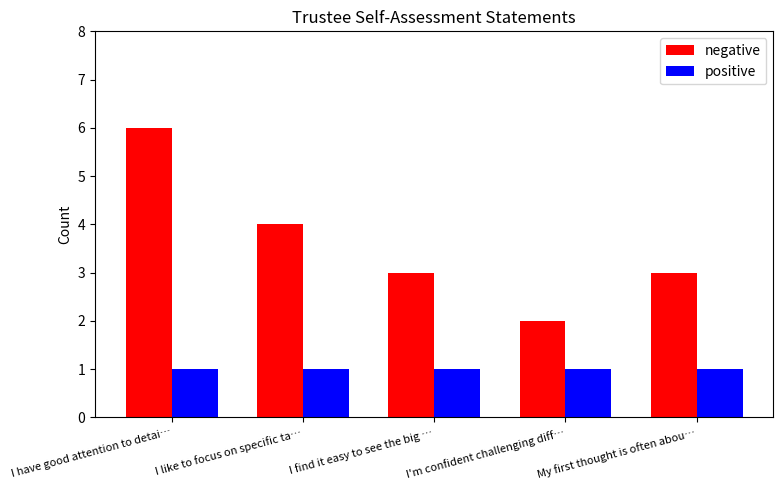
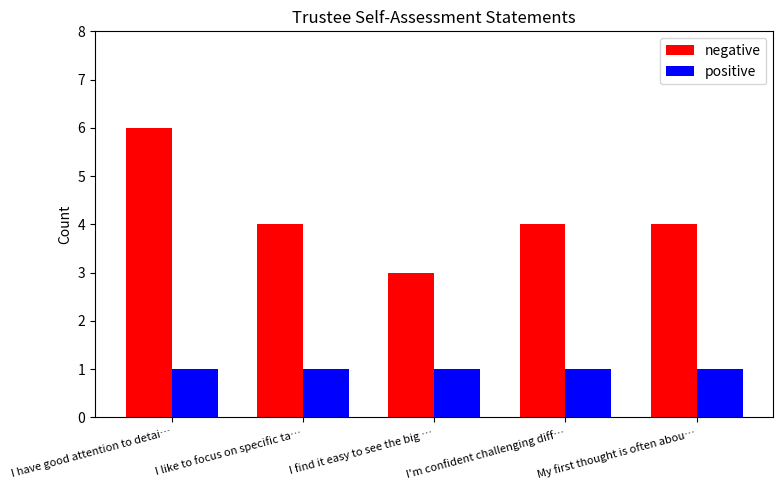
negative, I'm confident challenging diff…: 2 -> 4
negative, My first thought is often abou…: 3 -> 4
